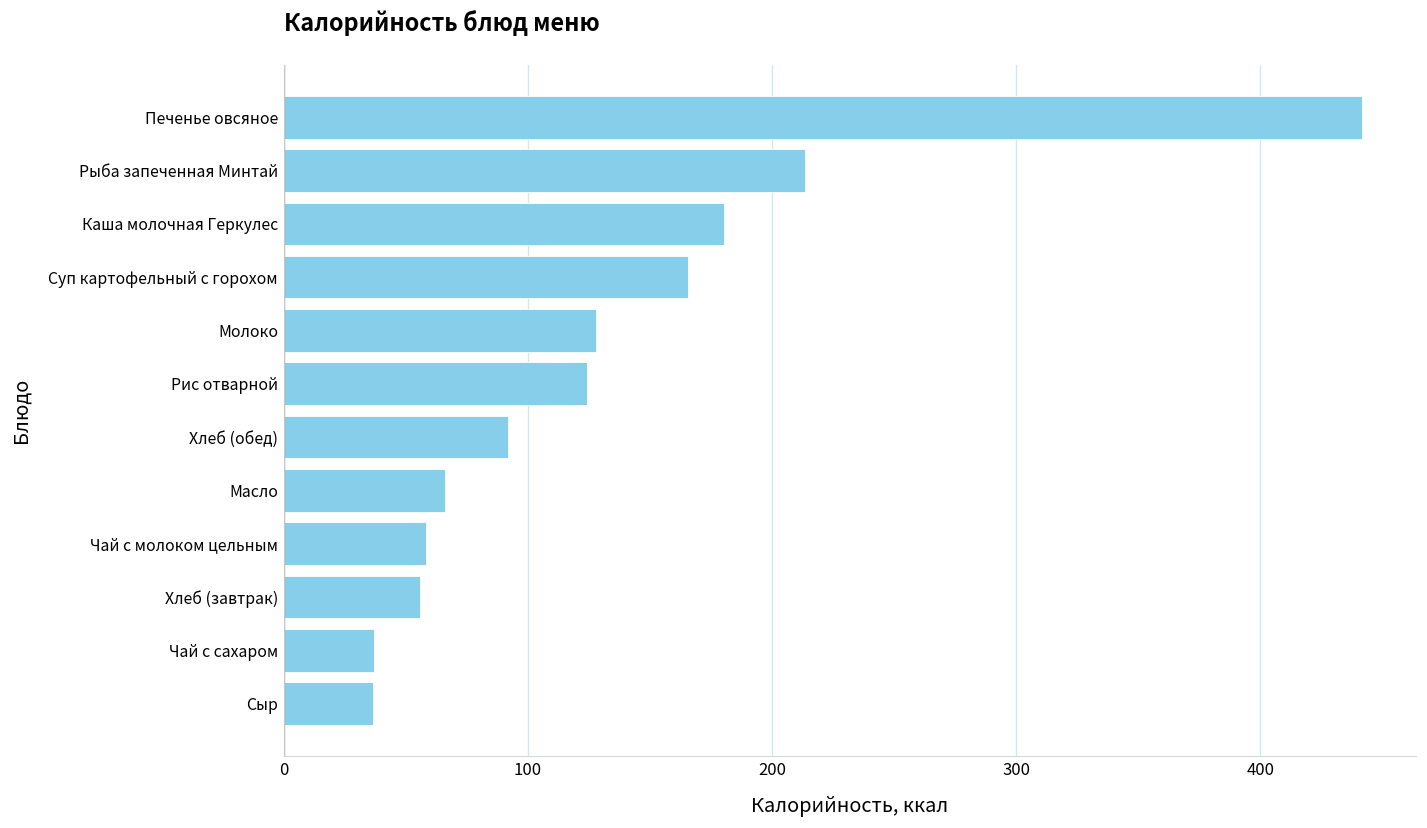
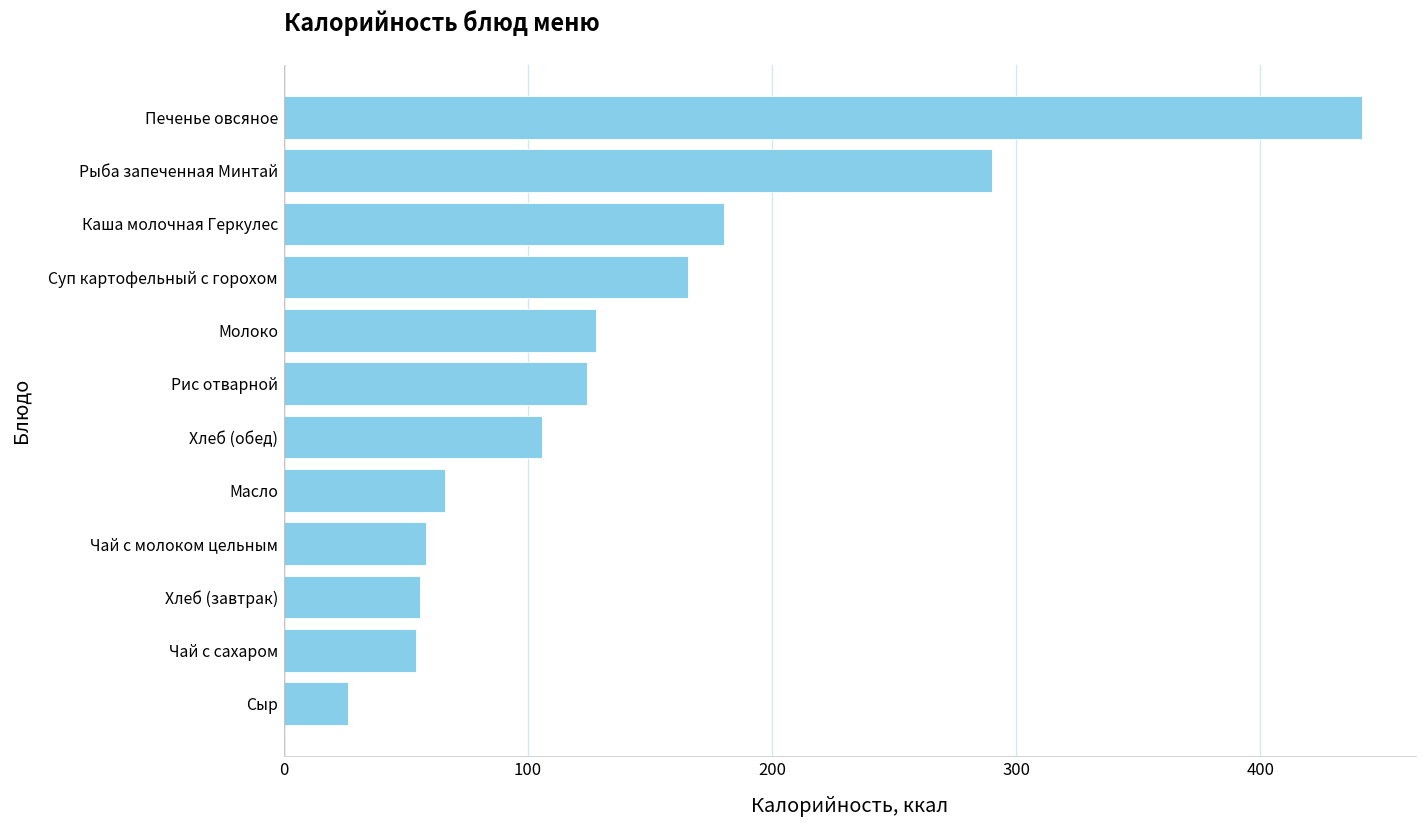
Рыба запеченная Минтай: 213 -> 290
Хлеб (обед): 92 -> 106
Чай с сахаром: 37 -> 54
Сыр: 36 -> 26
